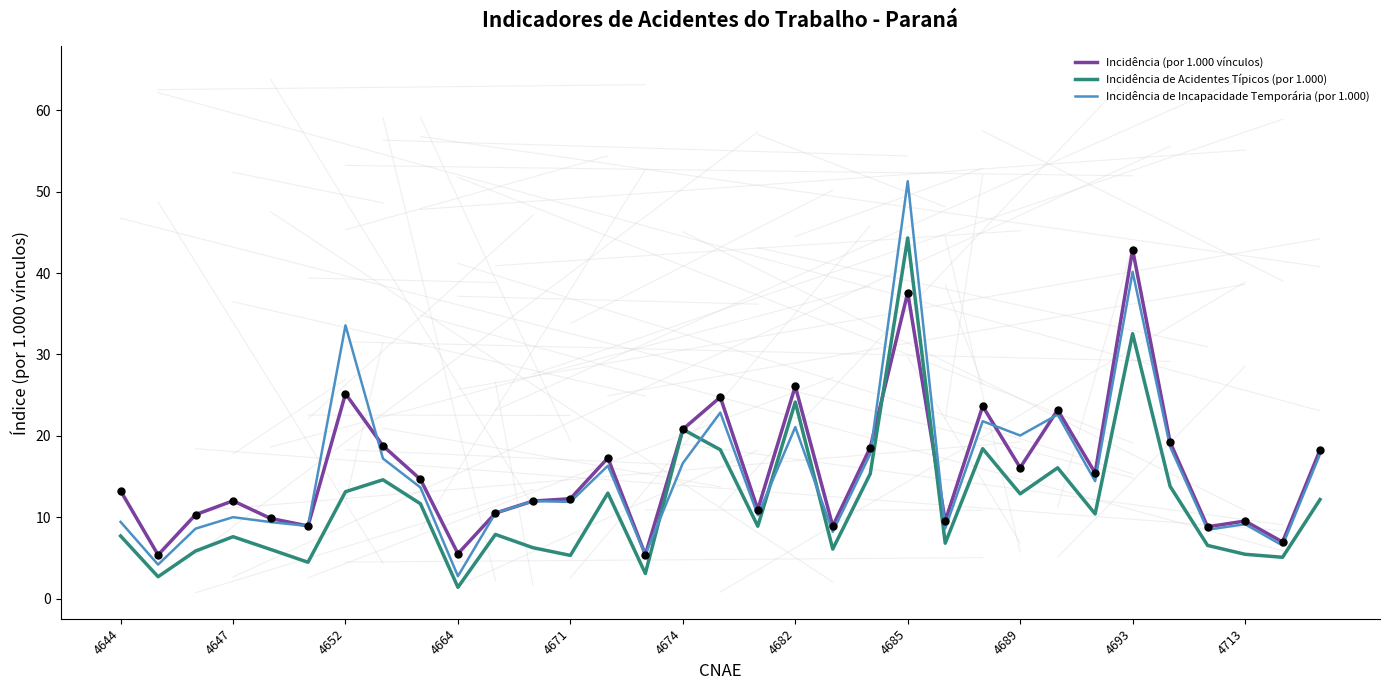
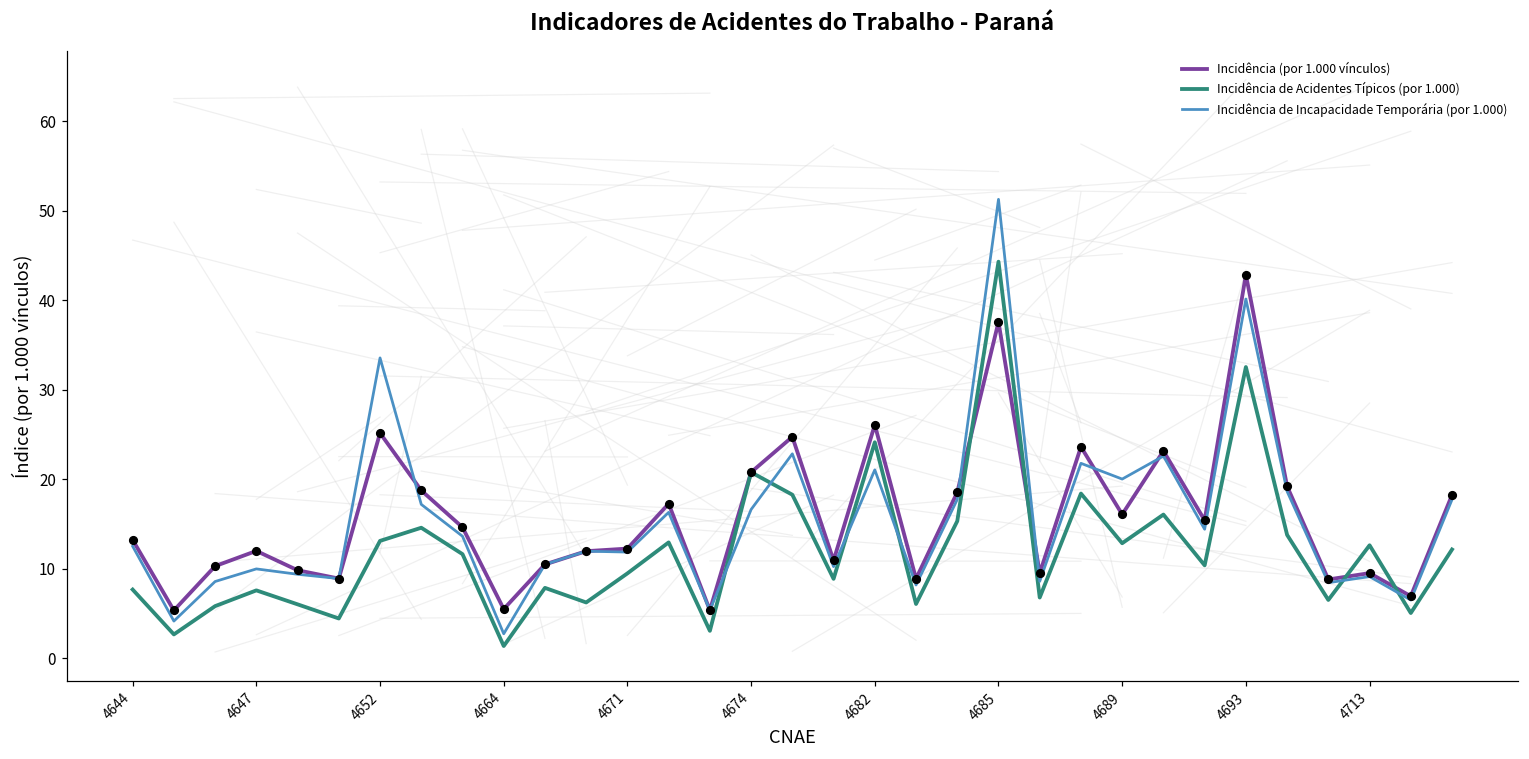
Incidência de Incapacidade Temporária (por 1.000), 4644: 9 -> 13
Incidência de Acidentes Típicos (por 1.000), 4671: 5 -> 10
Incidência de Acidentes Típicos (por 1.000), 4713: 5 -> 13
